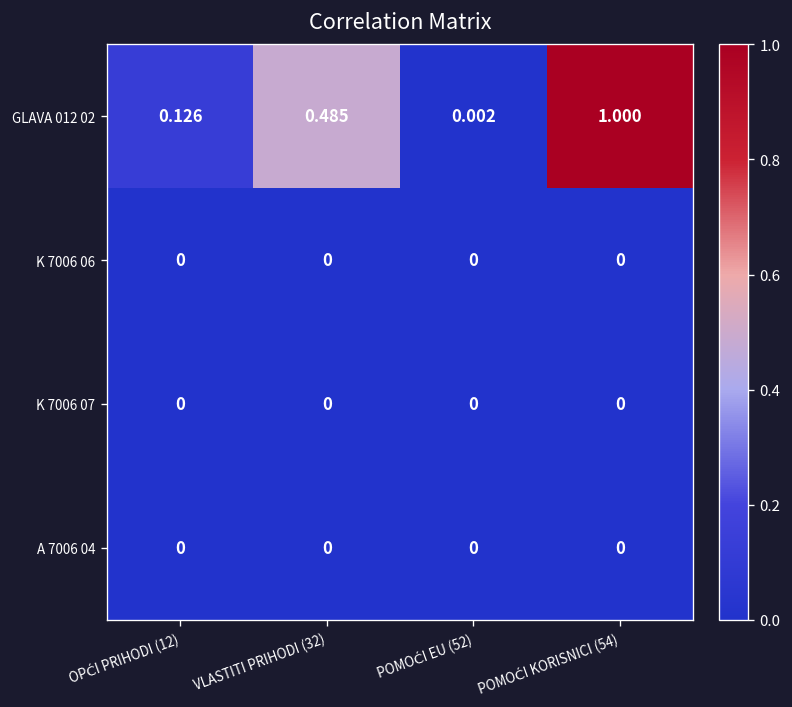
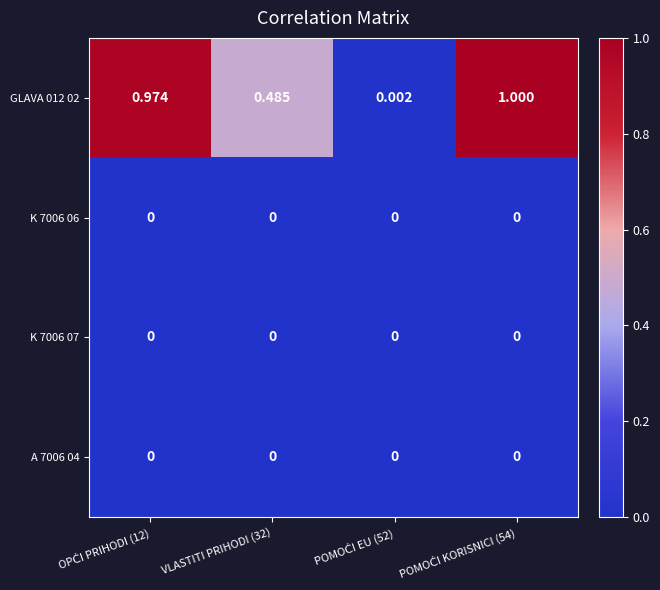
GLAVA 012 02, OPĆI PRIHODI (12): 0.126 -> 0.974
